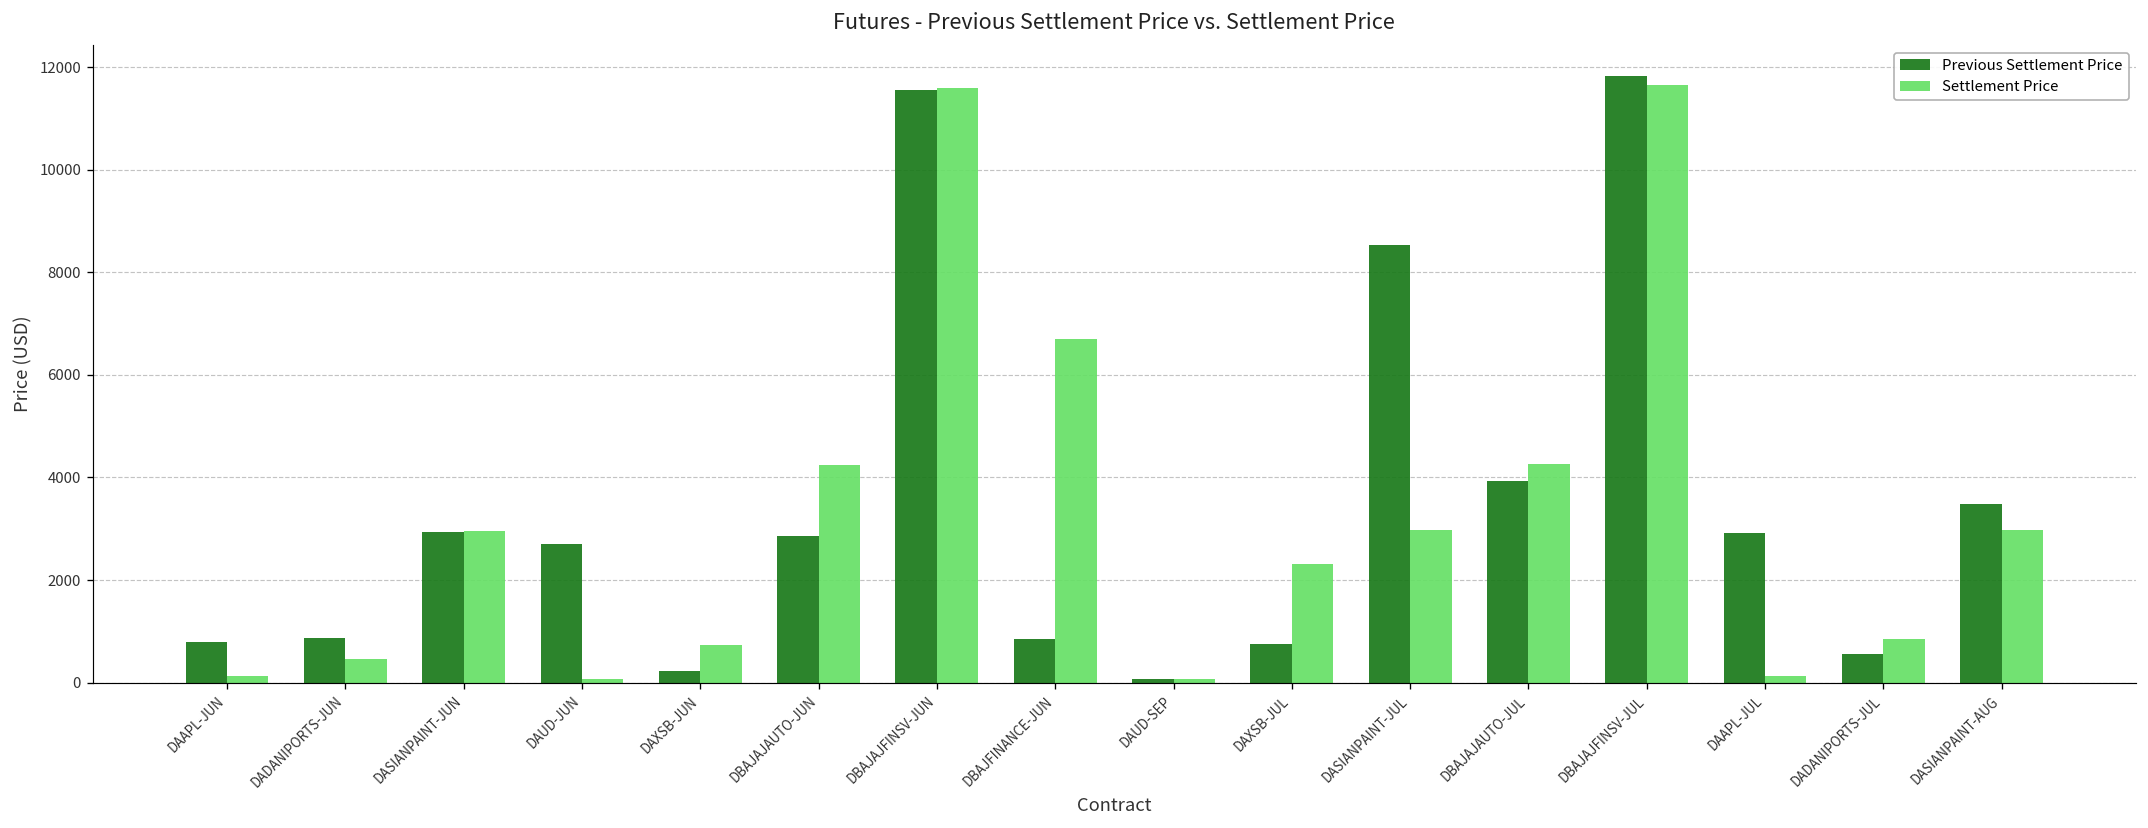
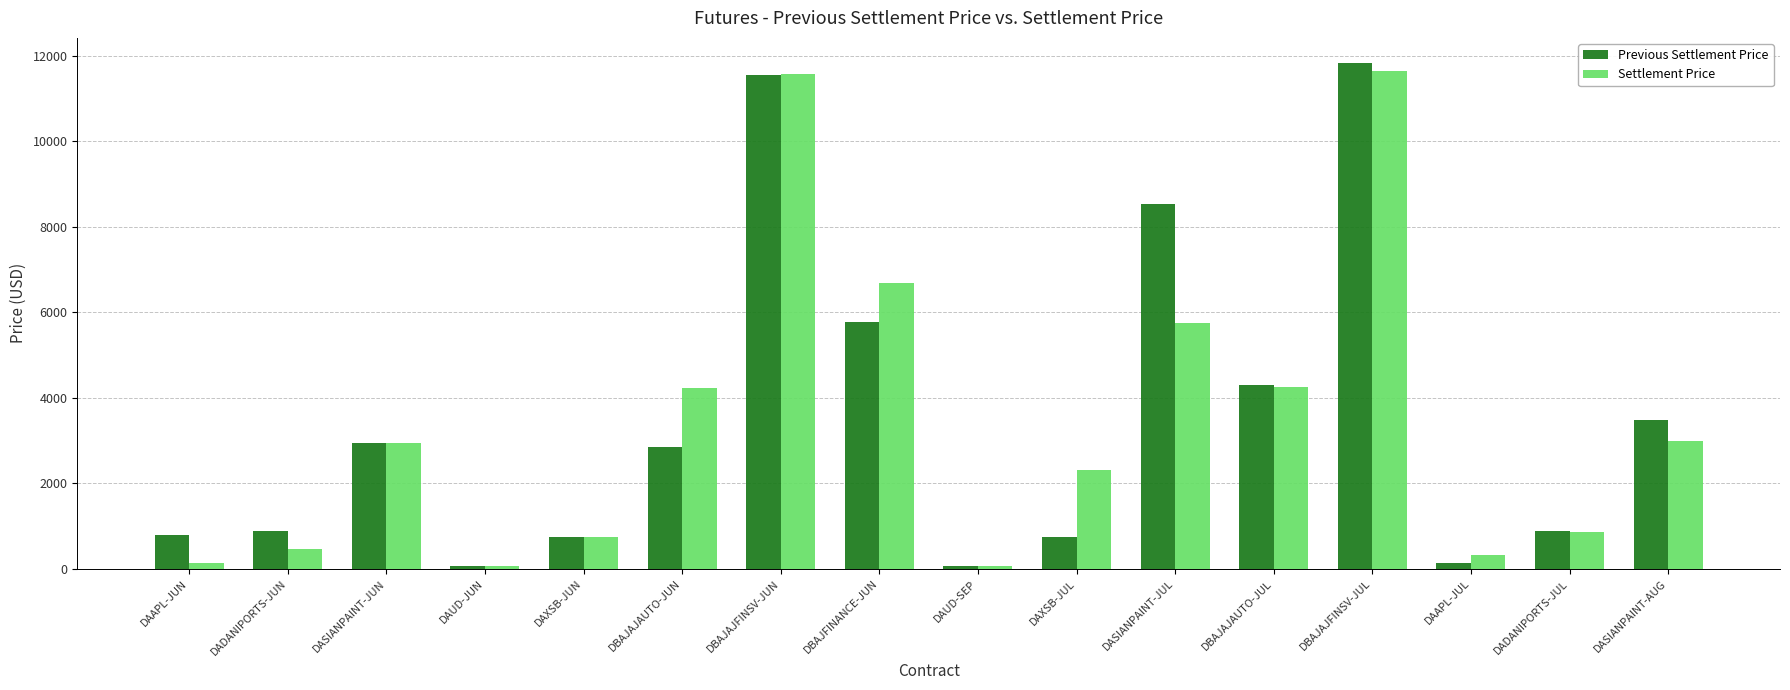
Previous Settlement Price, DAUD-JUN: 2700 -> 100
Previous Settlement Price, DAXSB-JUN: 200 -> 700
Previous Settlement Price, DBAJFINANCE-JUN: 900 -> 5800
Settlement Price, DASIANPAINT-JUL: 3000 -> 5800
Previous Settlement Price, DBAJAJAUTO-JUL: 3900 -> 4300
Previous Settlement Price, DAAPL-JUL: 2900 -> 100
Settlement Price, DAAPL-JUL: 100 -> 300
Previous Settlement Price, DADANIPORTS-JUL: 600 -> 900
